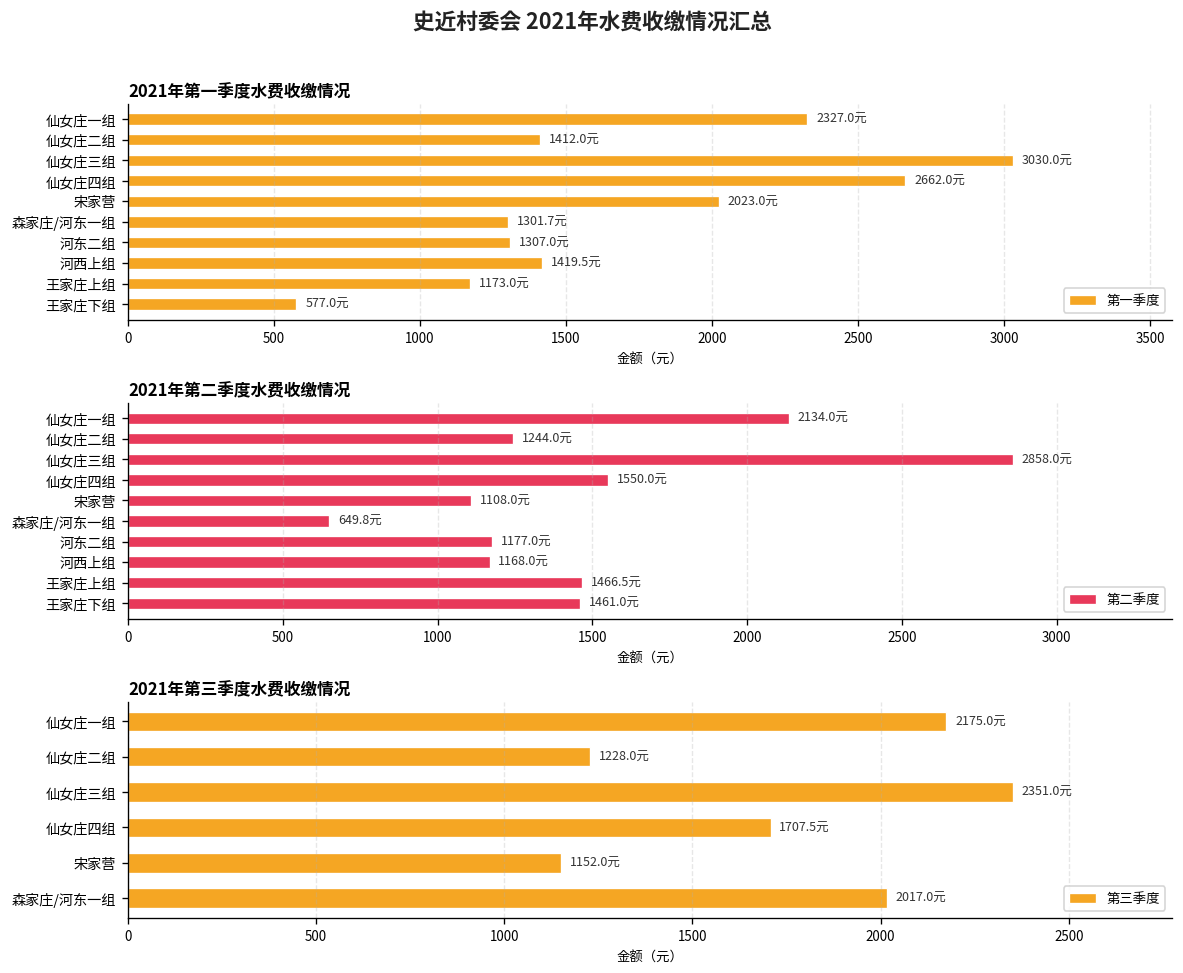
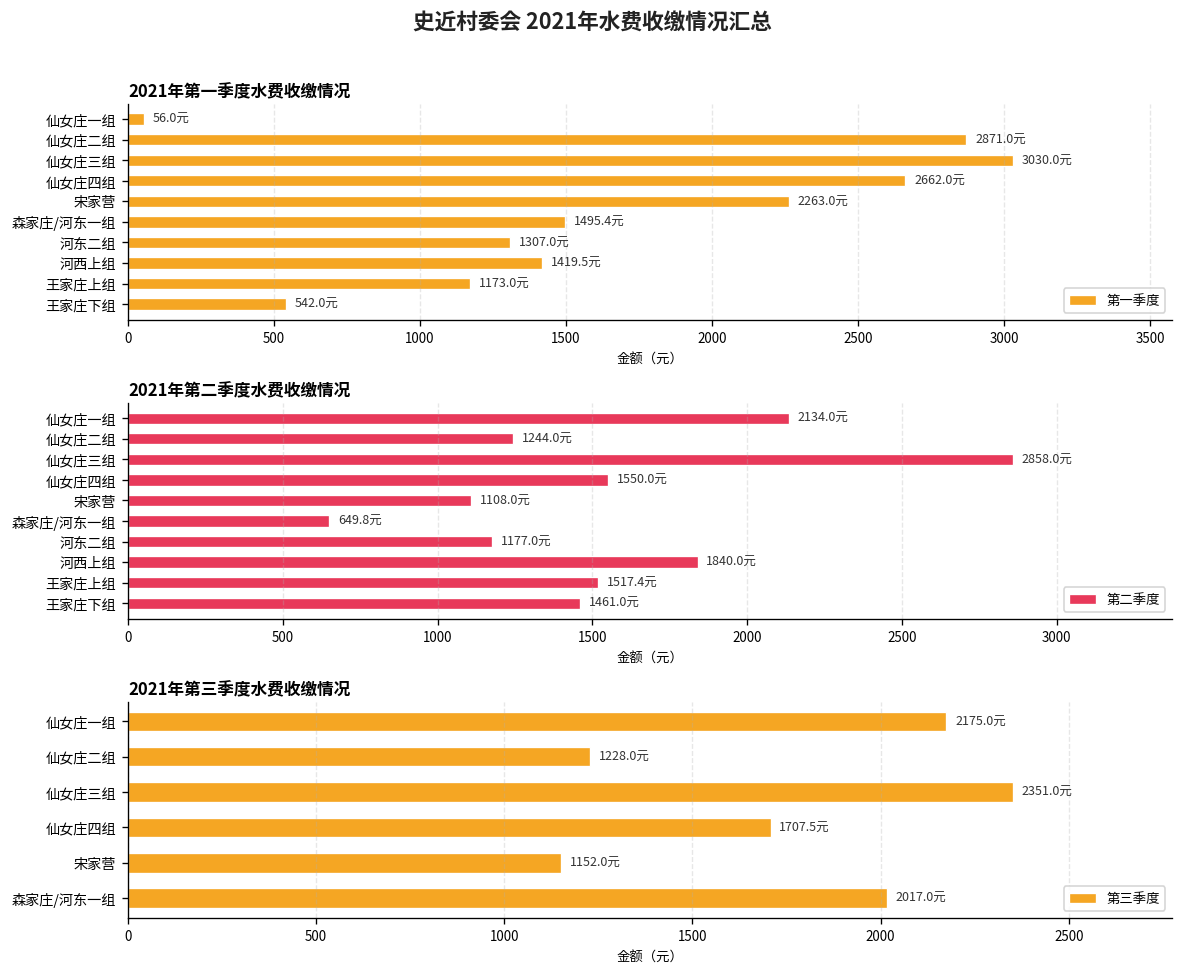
2021年第一季度水费收缴情况, 仙女庄一组: 2327.0元 -> 56.0元
2021年第一季度水费收缴情况, 仙女庄二组: 1412.0元 -> 2871.0元
2021年第一季度水费收缴情况, 宋家营: 2023.0元 -> 2263.0元
2021年第一季度水费收缴情况, 森家庄/河东一组: 1301.7元 -> 1495.4元
2021年第一季度水费收缴情况, 王家庄下组: 577.0元 -> 542.0元
2021年第二季度水费收缴情况, 河西上组: 1168.0元 -> 1840.0元
2021年第二季度水费收缴情况, 王家庄上组: 1466.5元 -> 1517.4元
